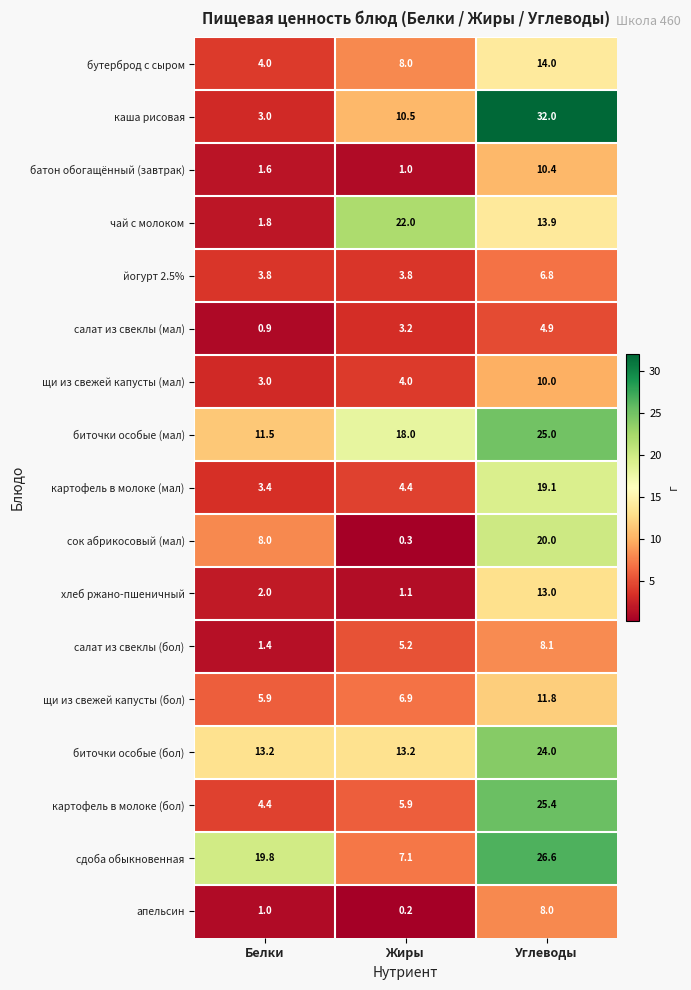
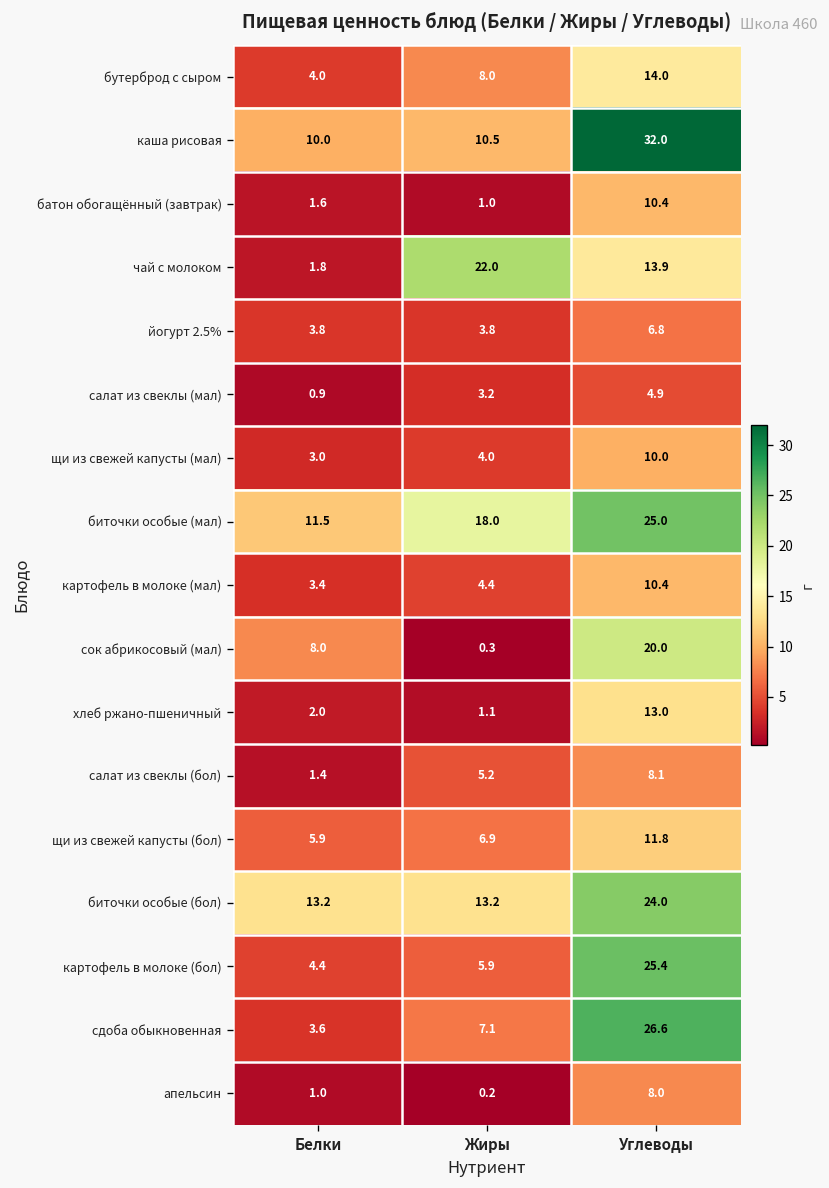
каша рисовая, Белки: 3.0 -> 10.0
картофель в молоке (мал), Углеводы: 19.1 -> 10.4
сдоба обыкновенная, Белки: 19.8 -> 3.6
